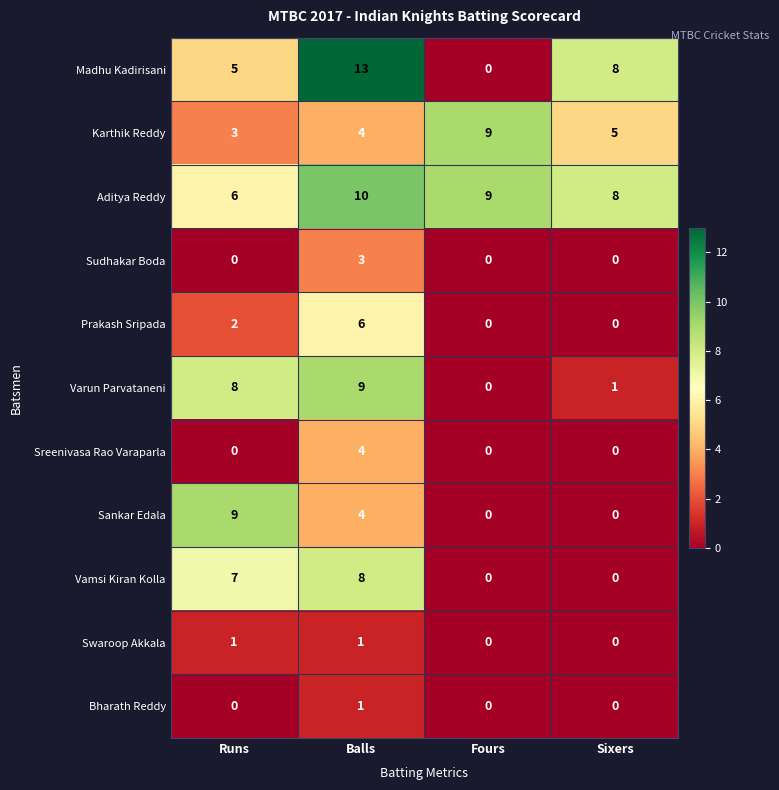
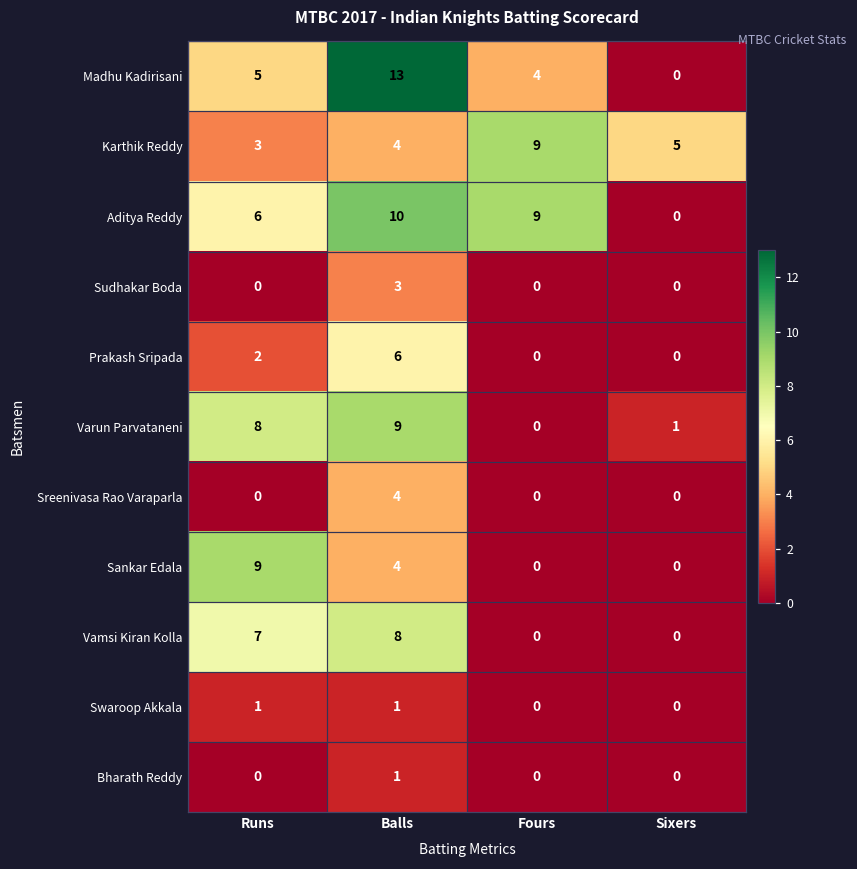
Madhu Kadirisani, Fours: 0 -> 4
Madhu Kadirisani, Sixers: 8 -> 0
Aditya Reddy, Sixers: 8 -> 0
